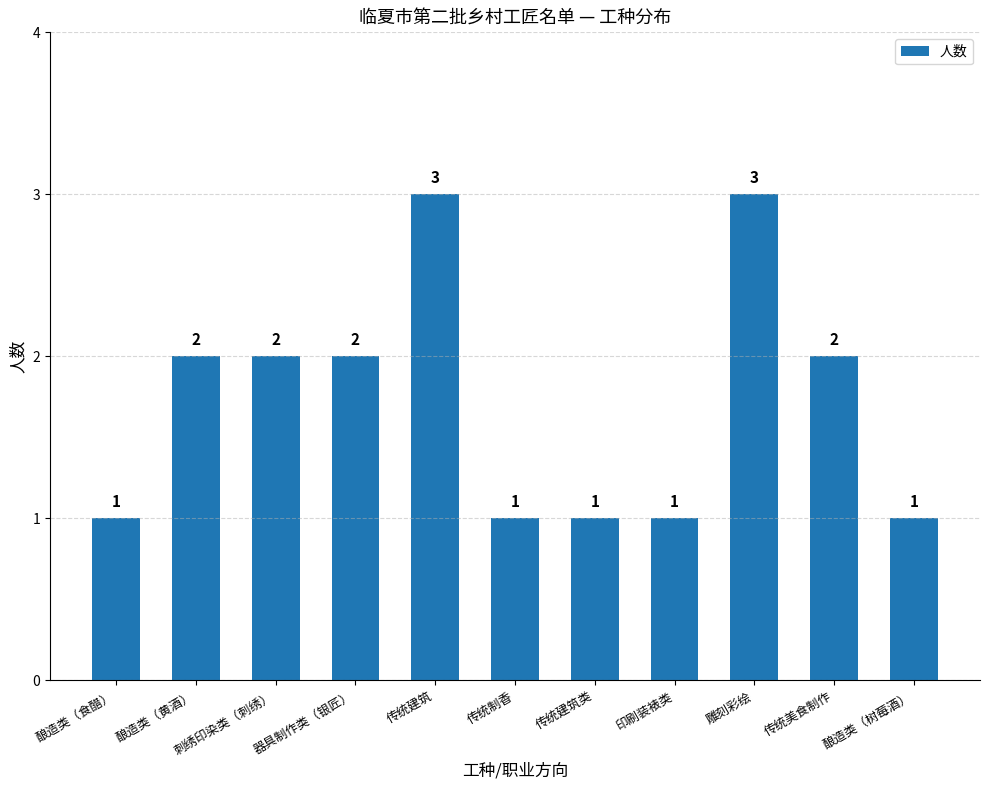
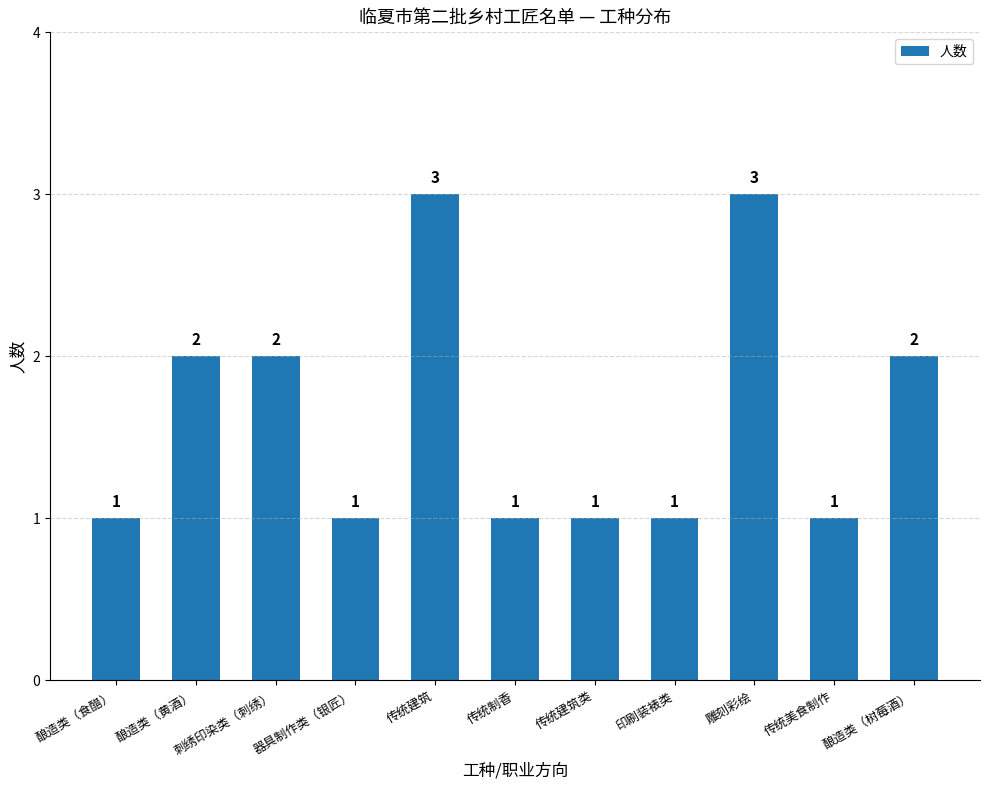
器具制作类（银匠）: 2 -> 1
传统美食制作: 2 -> 1
酿造类（树莓酒）: 1 -> 2
